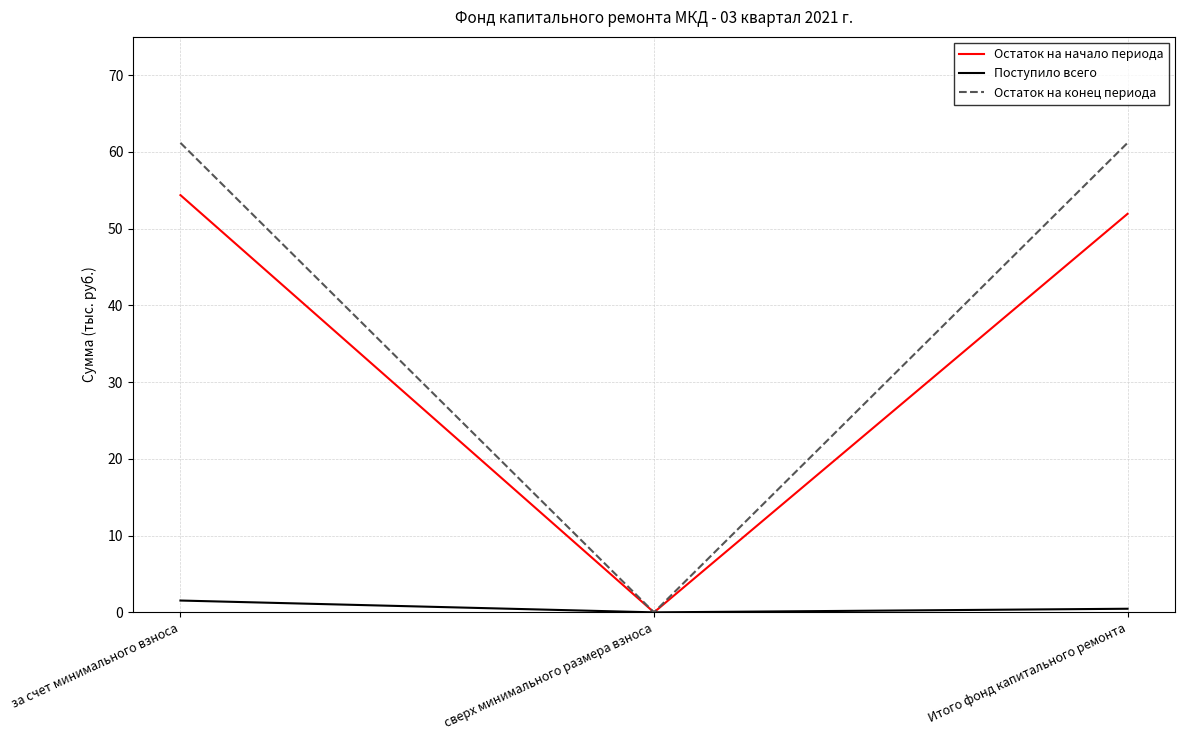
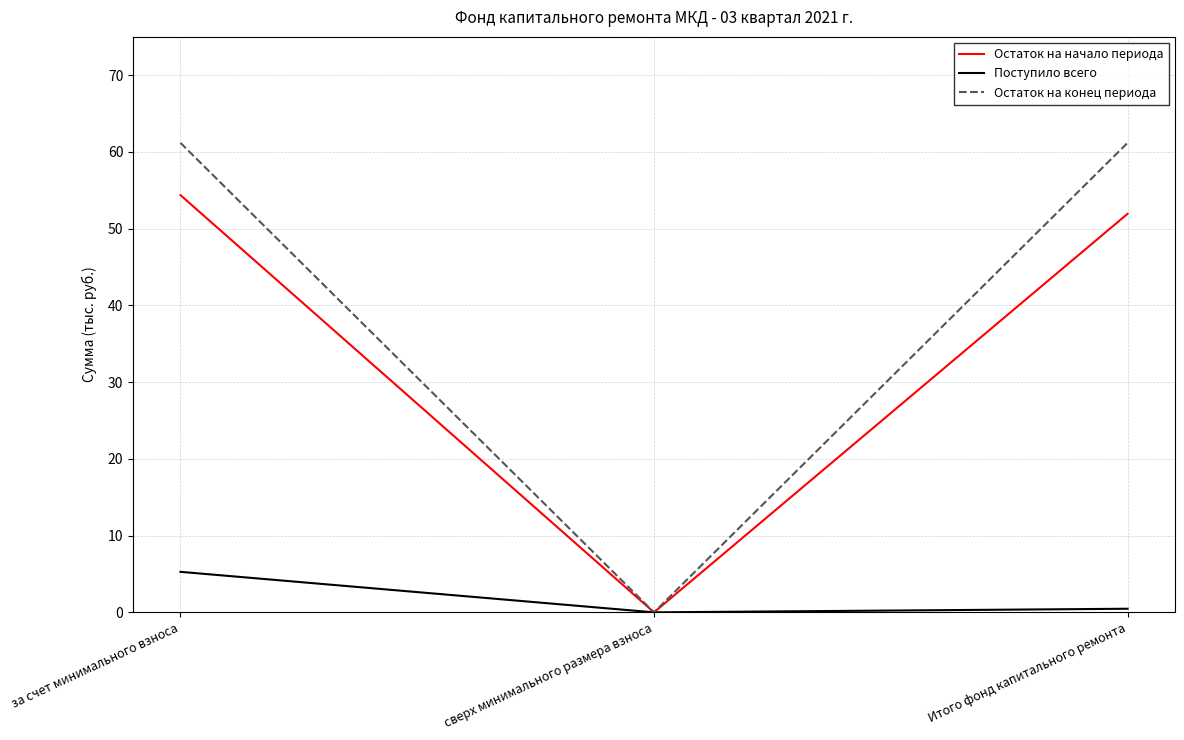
Поступило всего, за счет минимального взноса: 2 -> 5
